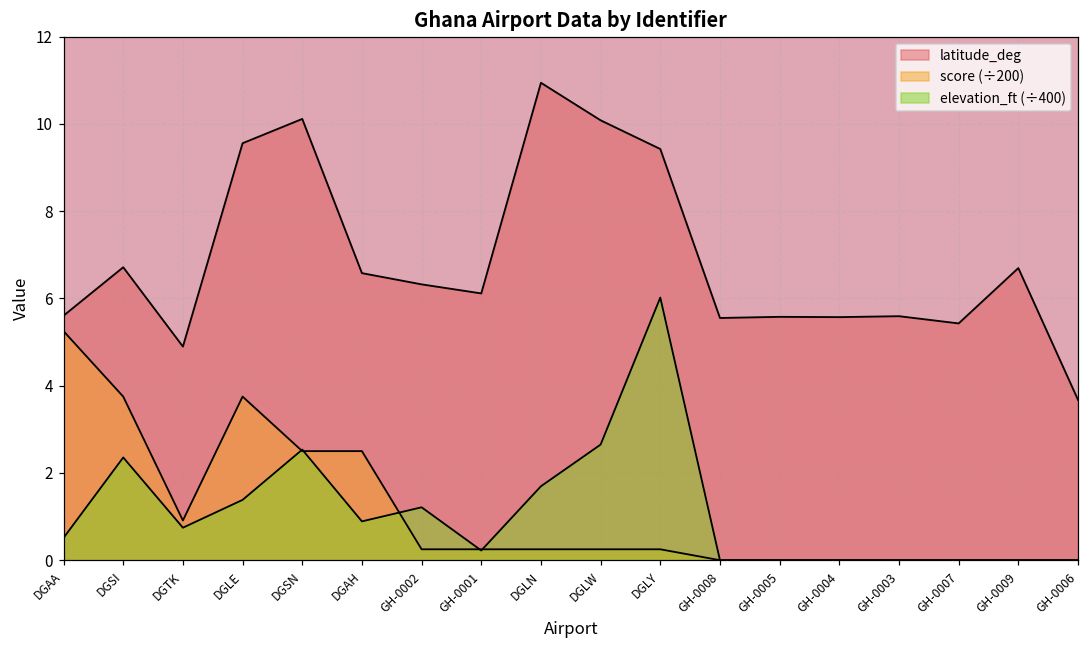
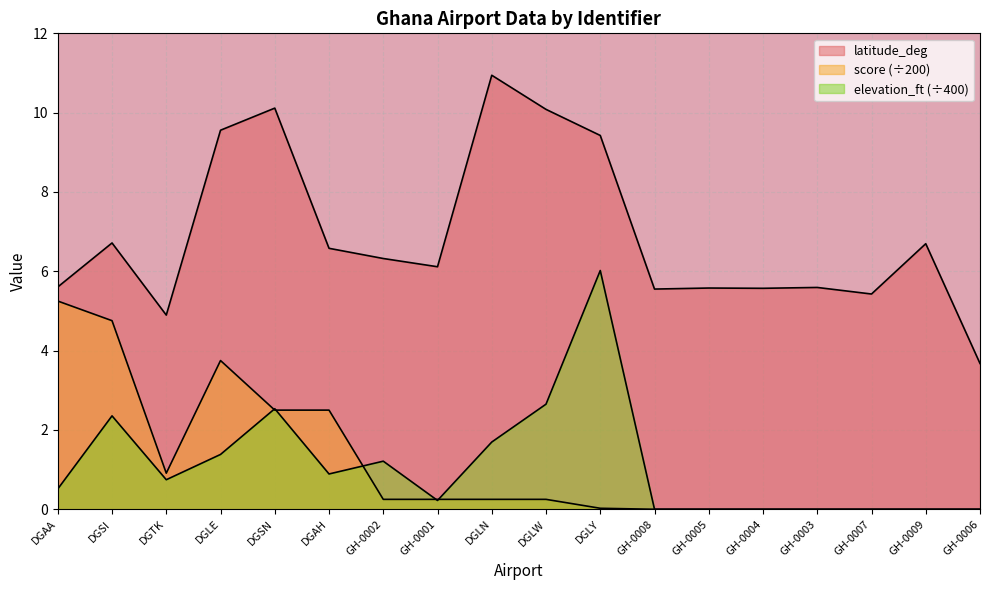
score (÷200), DGSI: 3.8 -> 4.8
score (÷200), DGLY: 0.3 -> 0.0
